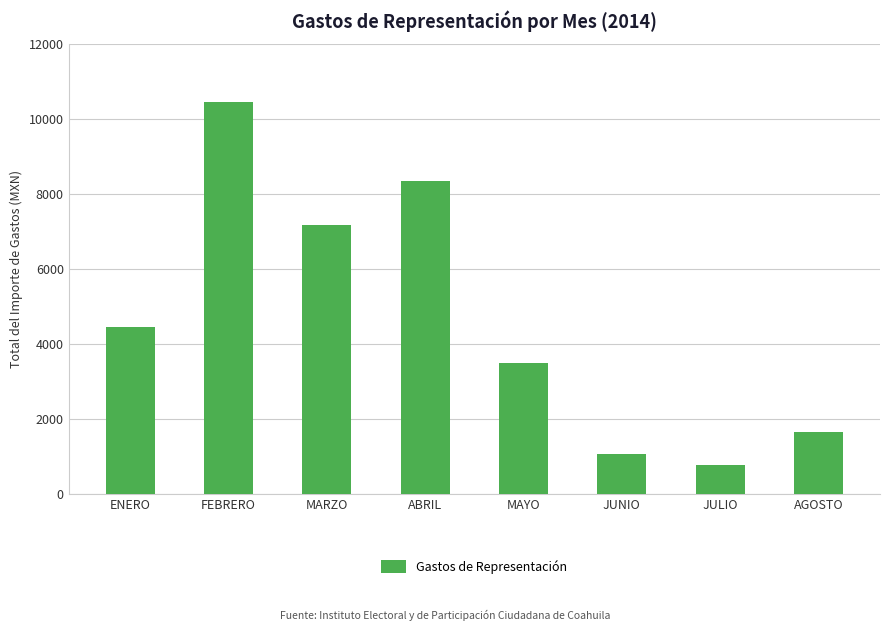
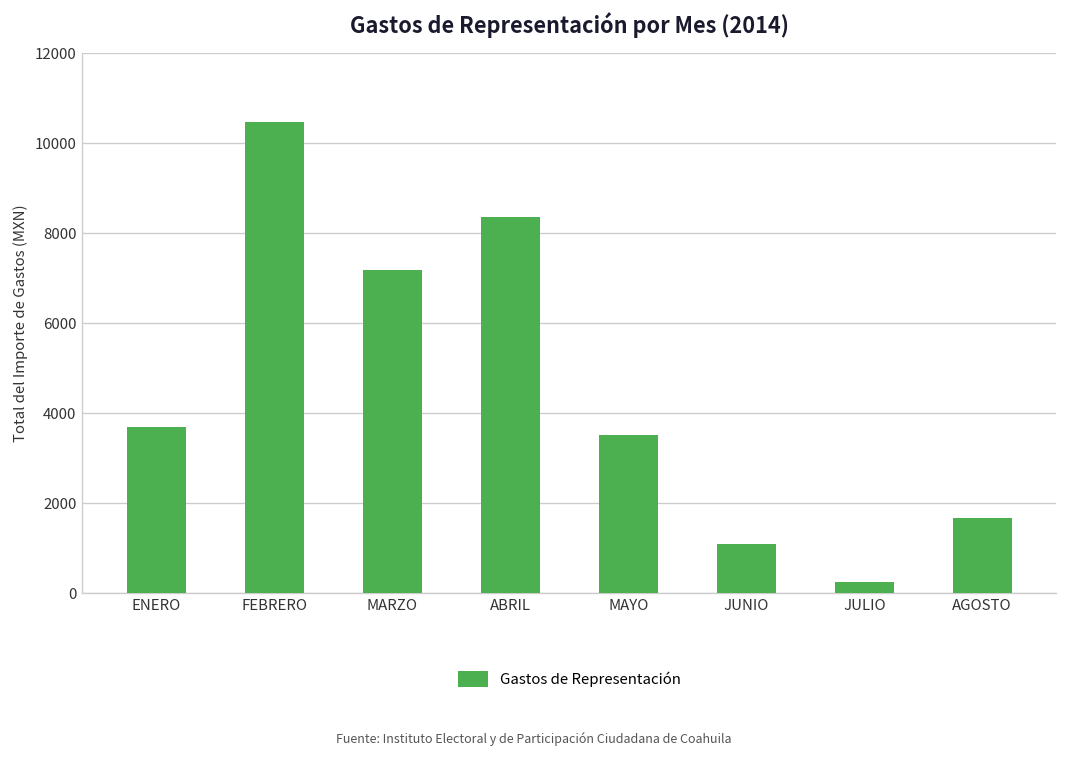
ENERO: 4500 -> 3700
JULIO: 800 -> 300
